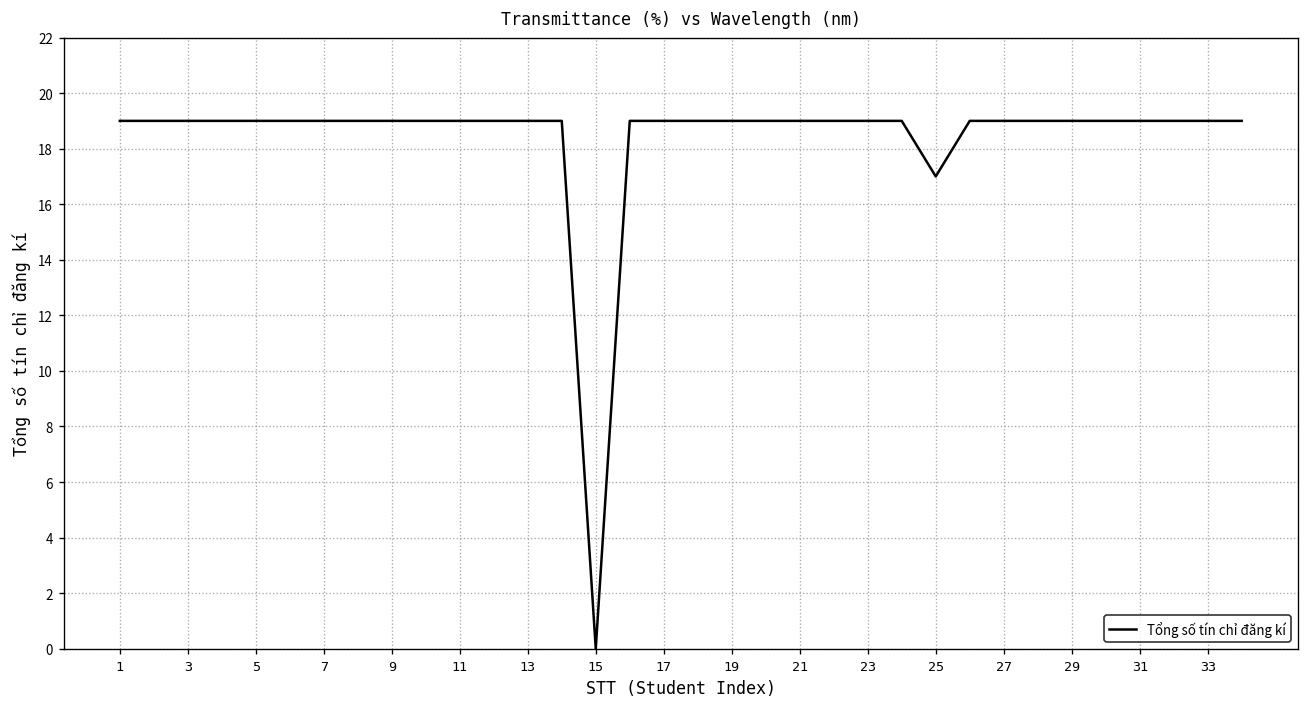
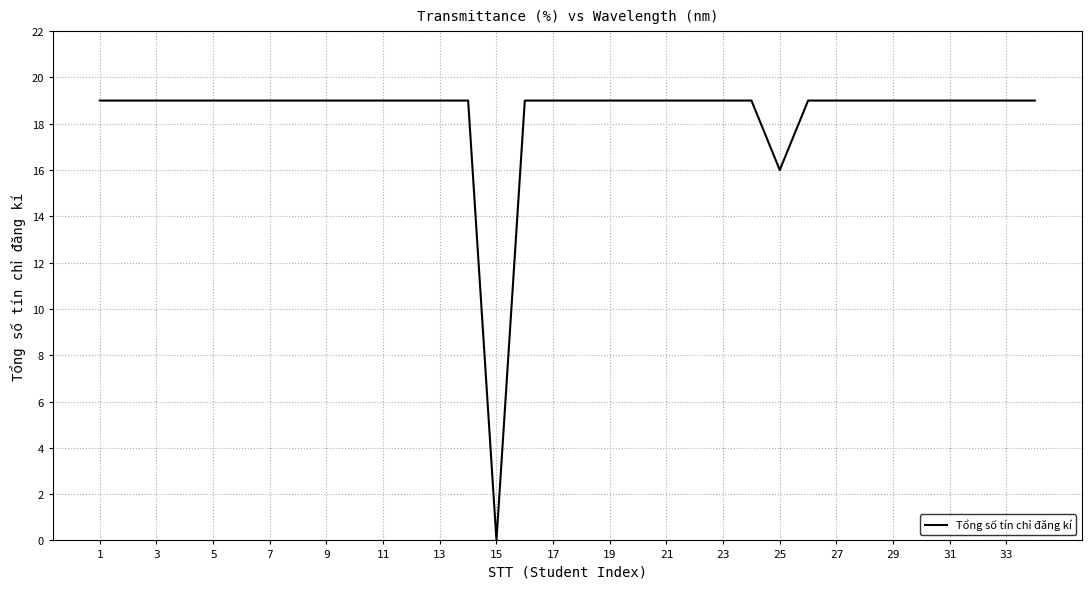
25: 17 -> 16
